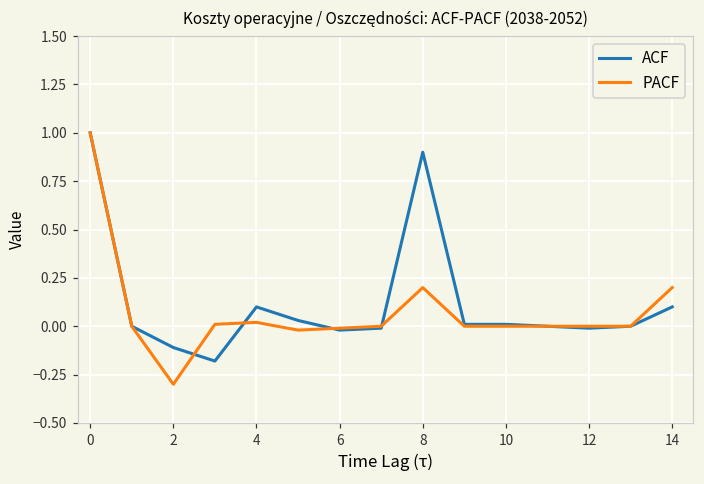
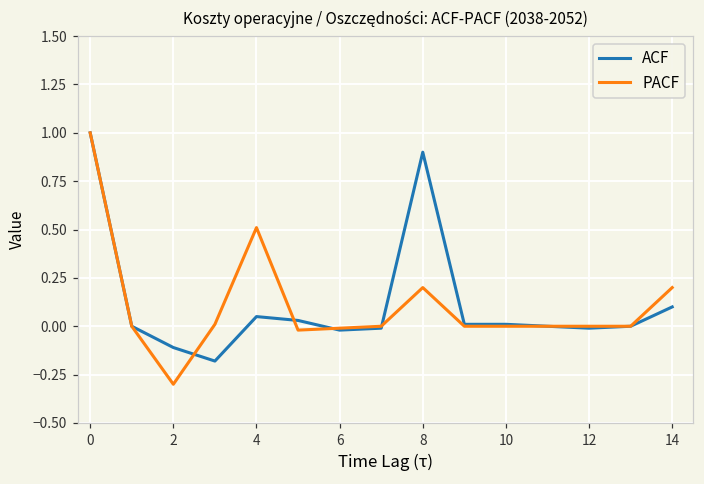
ACF, 4: 0.10 -> 0.05
PACF, 4: 0.02 -> 0.51
